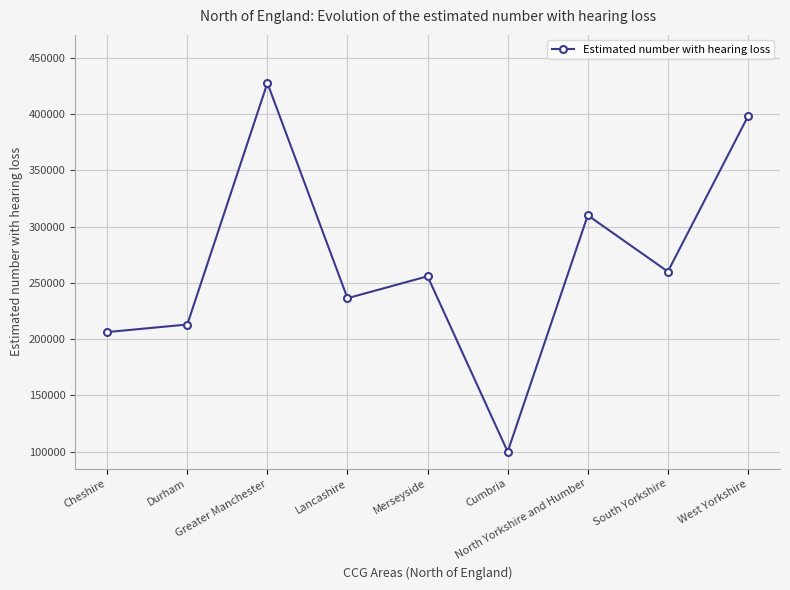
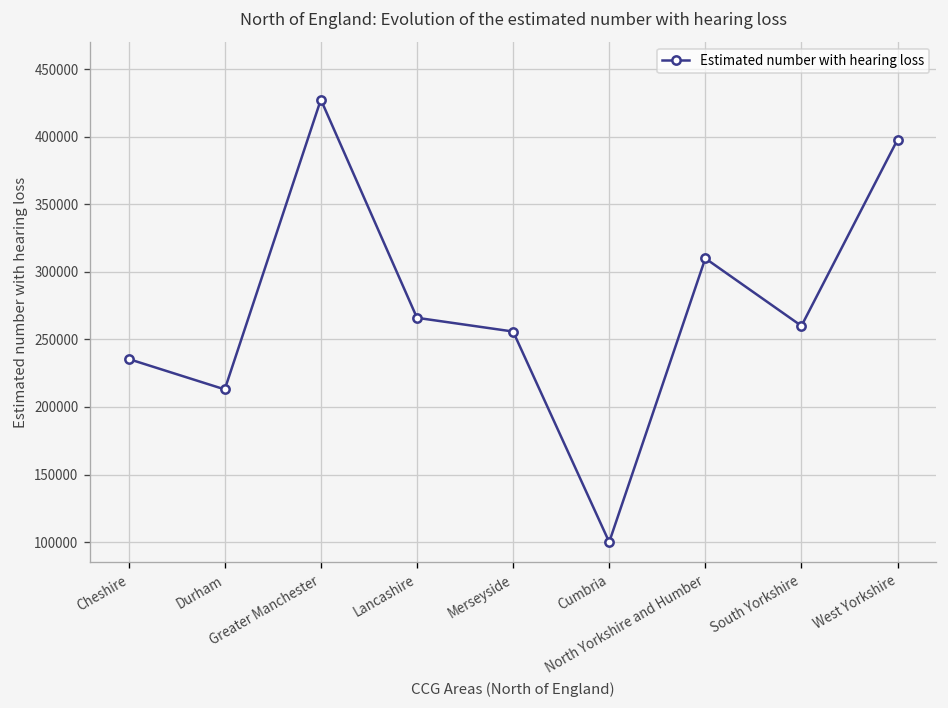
Cheshire: 206000 -> 236000
Lancashire: 236000 -> 266000
